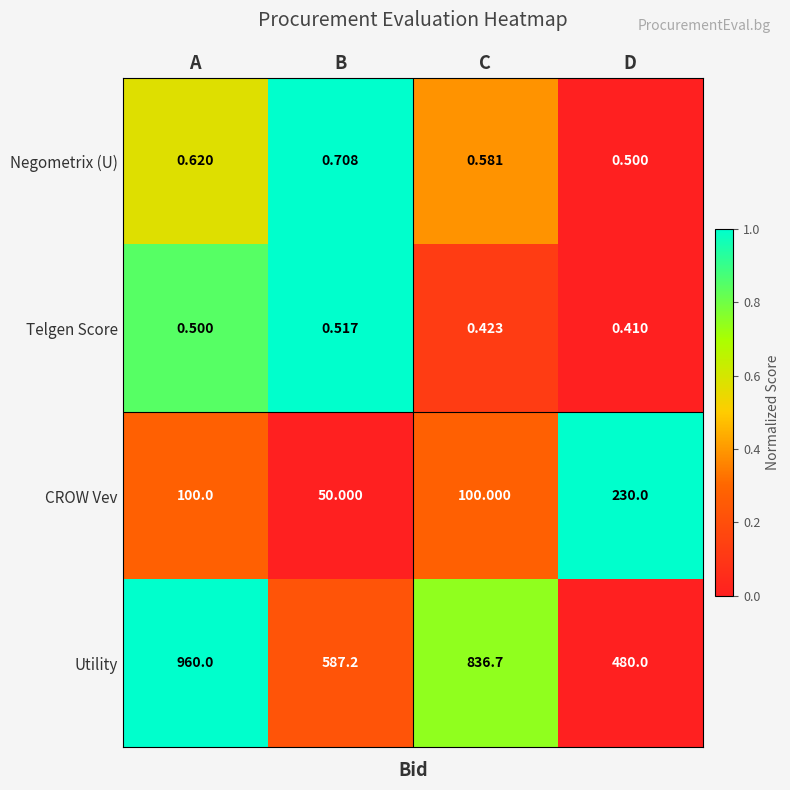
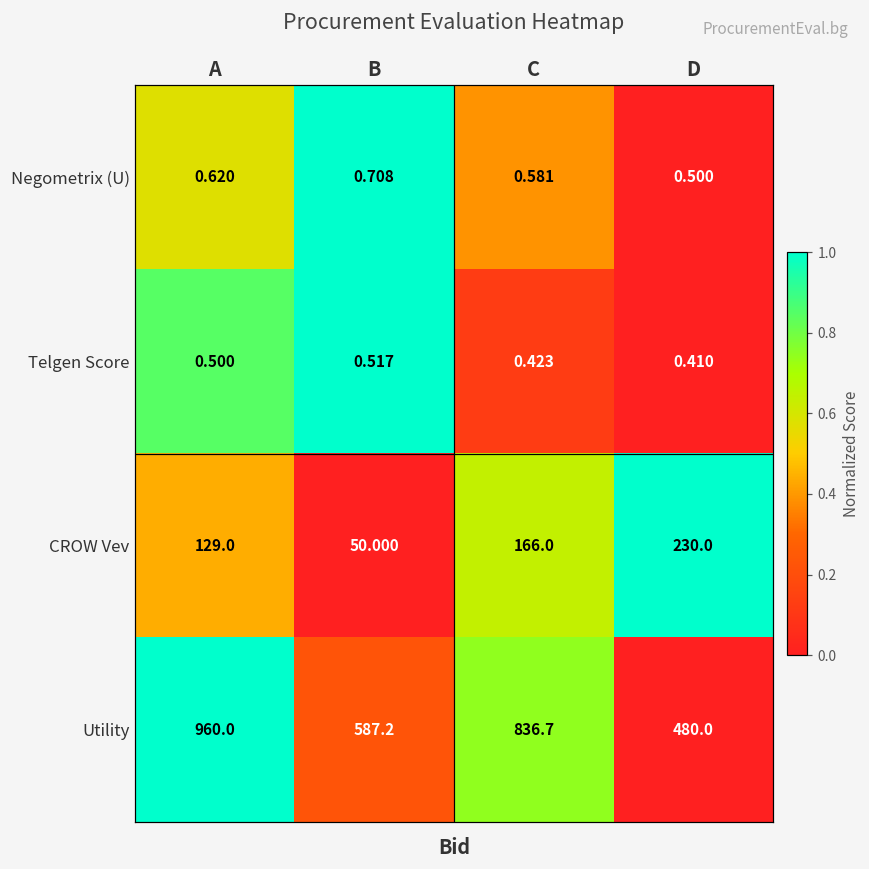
CROW Vev, A: 100.0 -> 129.0
CROW Vev, C: 100.000 -> 166.0
